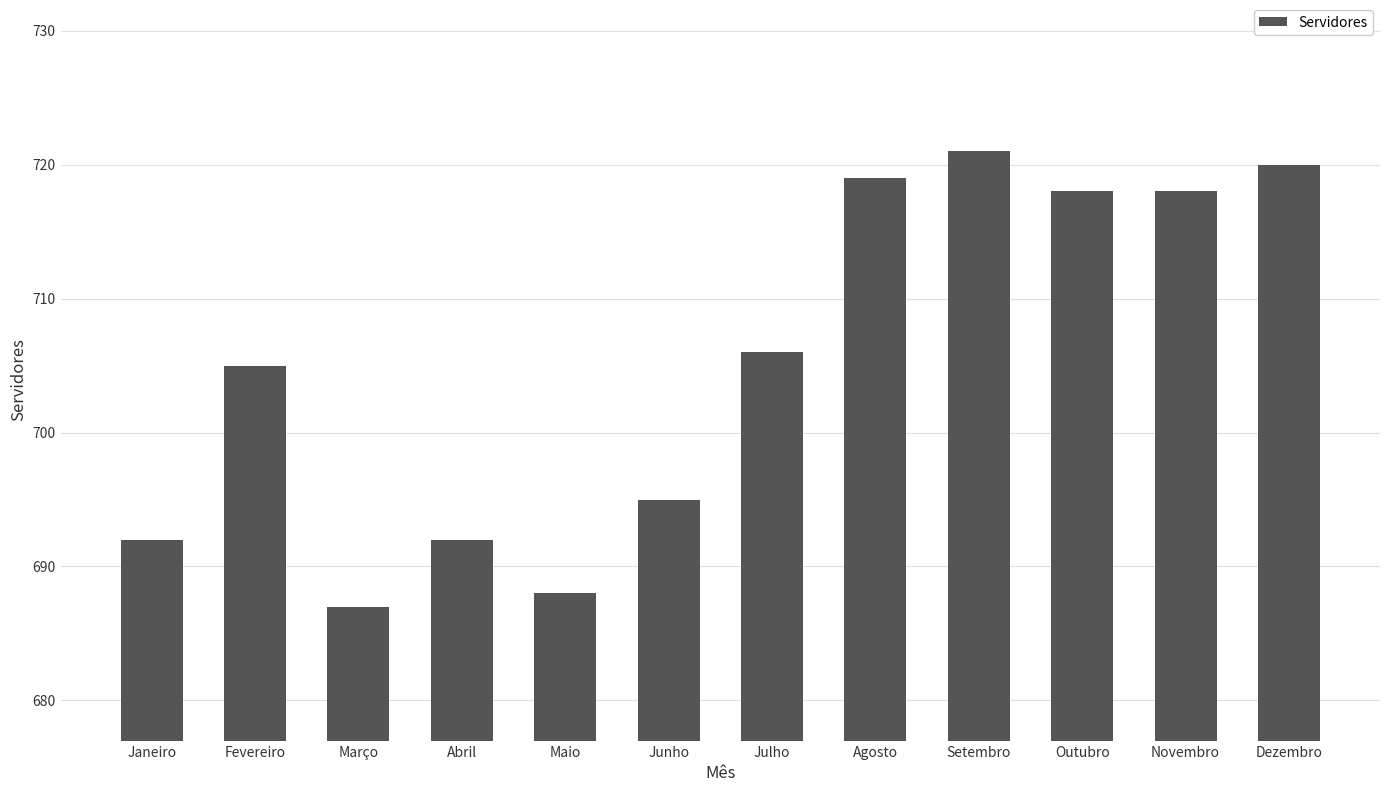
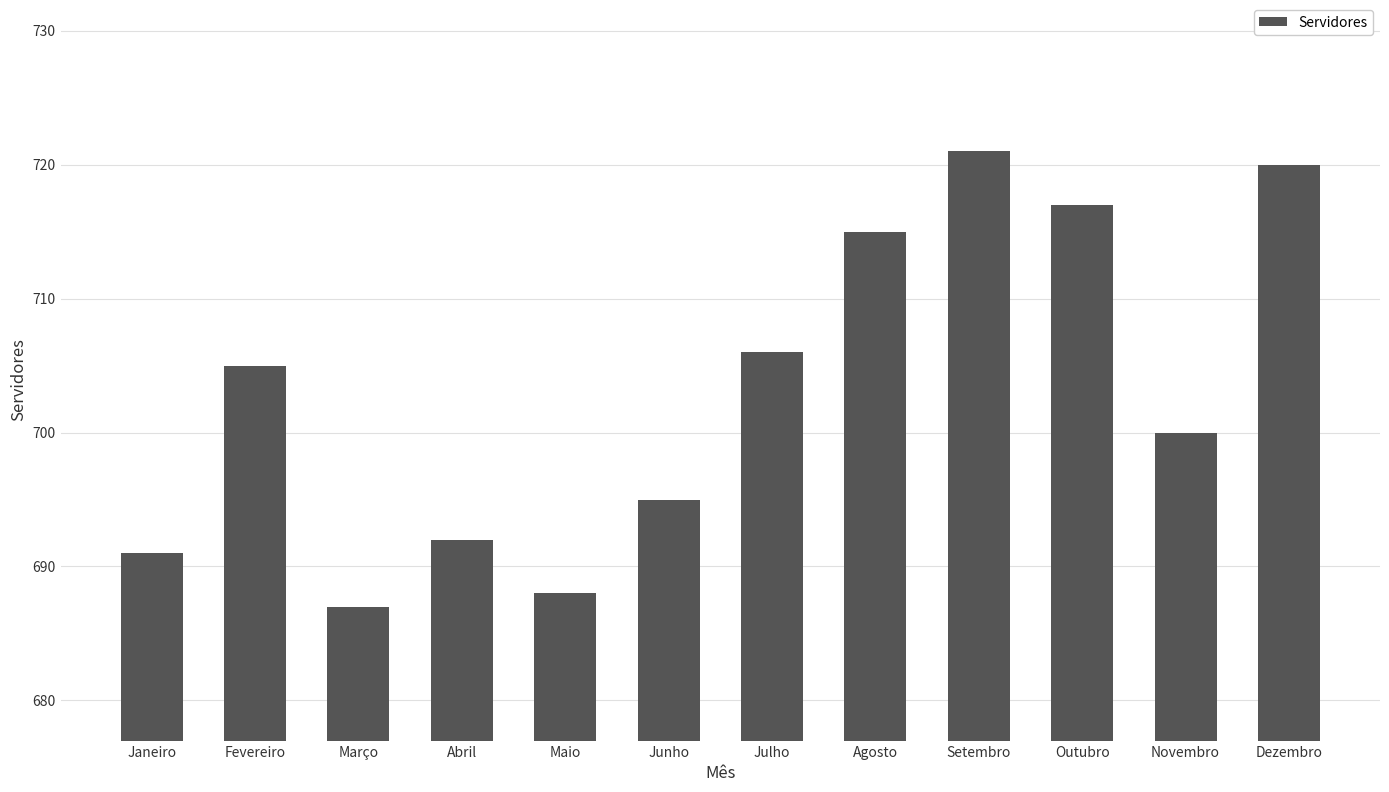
Janeiro: 692 -> 691
Agosto: 719 -> 715
Outubro: 718 -> 717
Novembro: 718 -> 700
